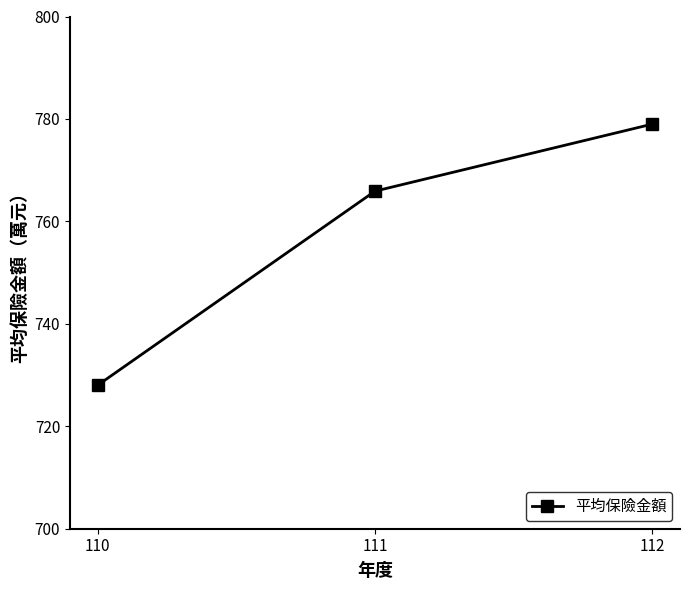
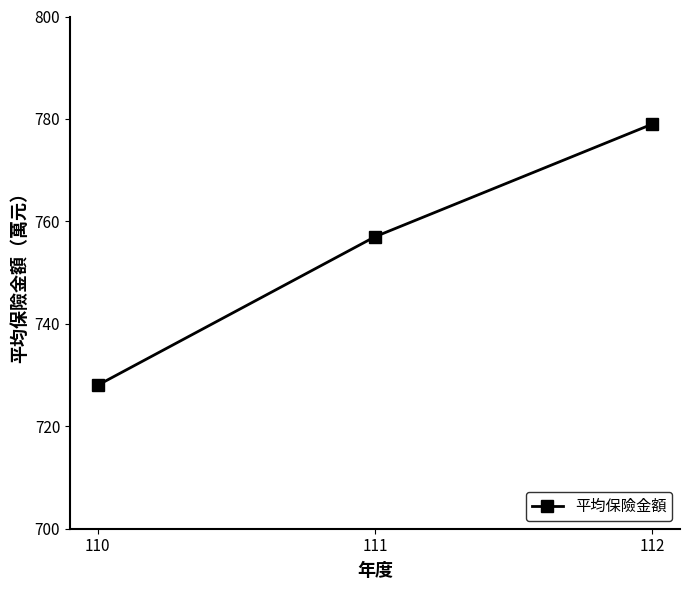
111: 766 -> 757
